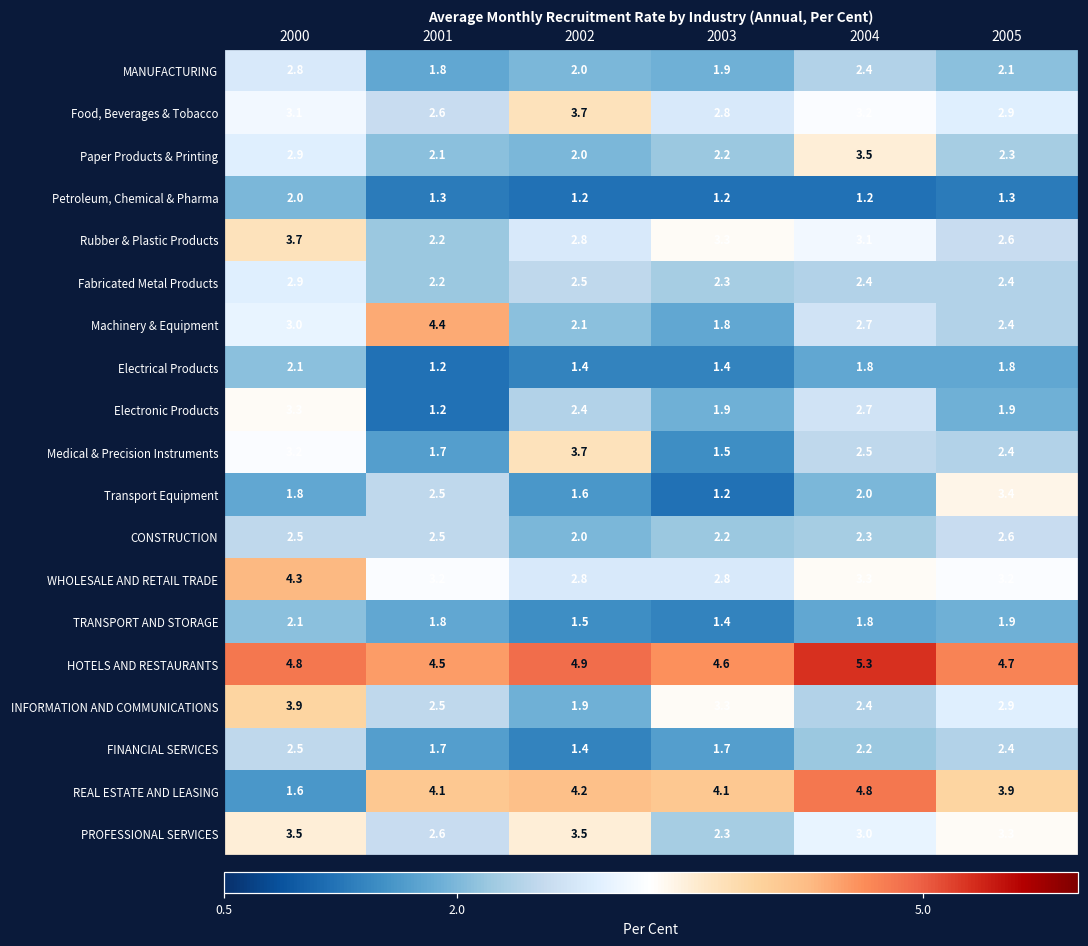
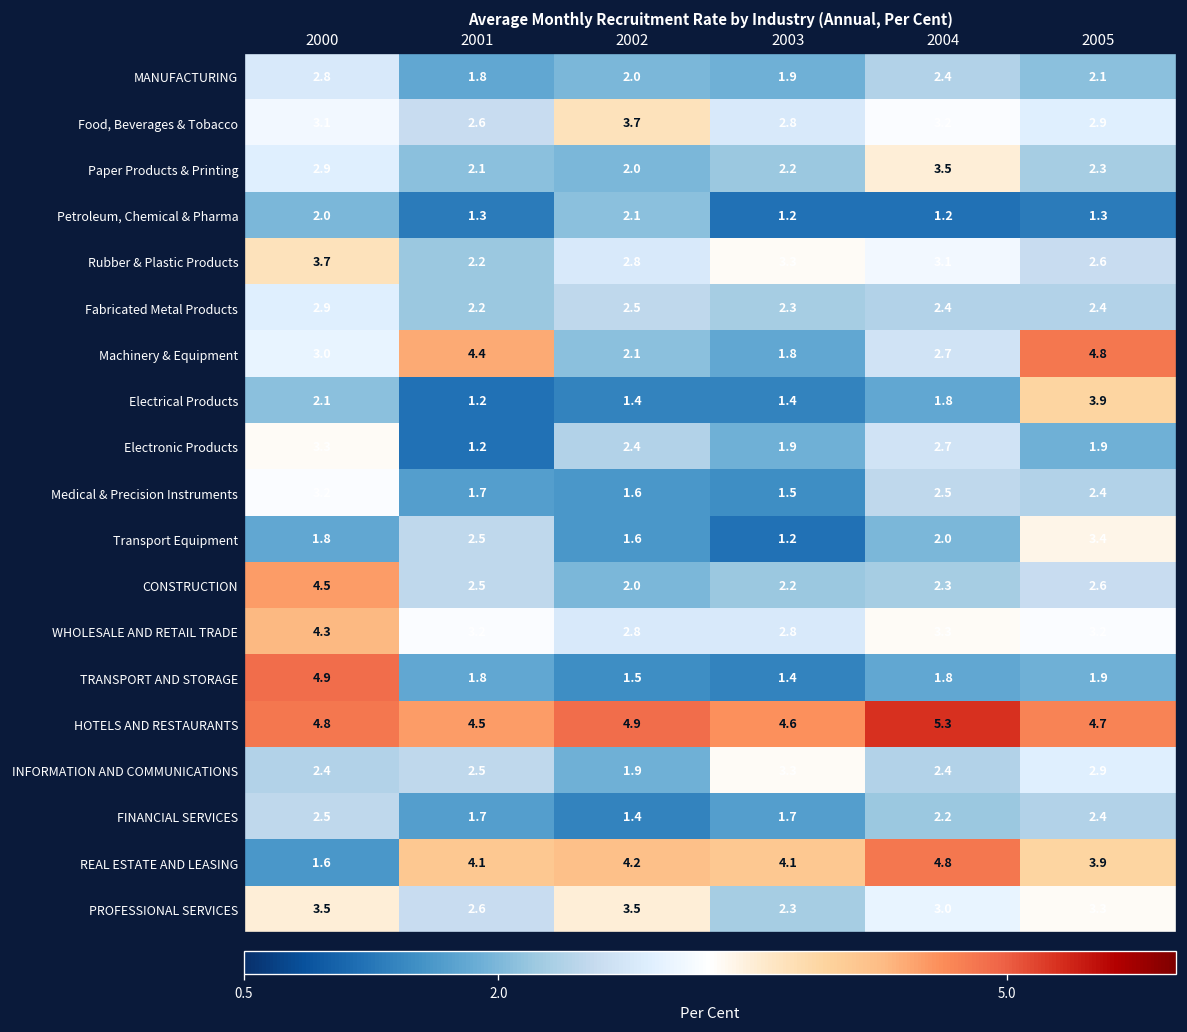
Petroleum, Chemical & Pharma, 2002: 1.2 -> 2.1
Machinery & Equipment, 2005: 2.4 -> 4.8
Electrical Products, 2005: 1.8 -> 3.9
Medical & Precision Instruments, 2002: 3.7 -> 1.6
CONSTRUCTION, 2000: 2.5 -> 4.5
TRANSPORT AND STORAGE, 2000: 2.1 -> 4.9
INFORMATION AND COMMUNICATIONS, 2000: 3.9 -> 2.4
